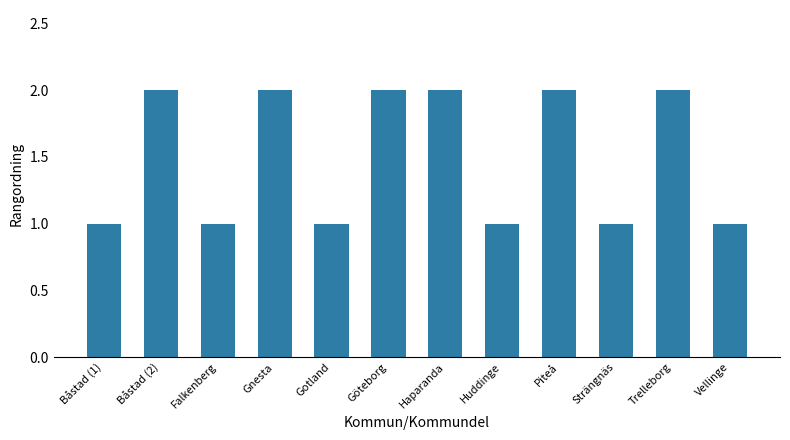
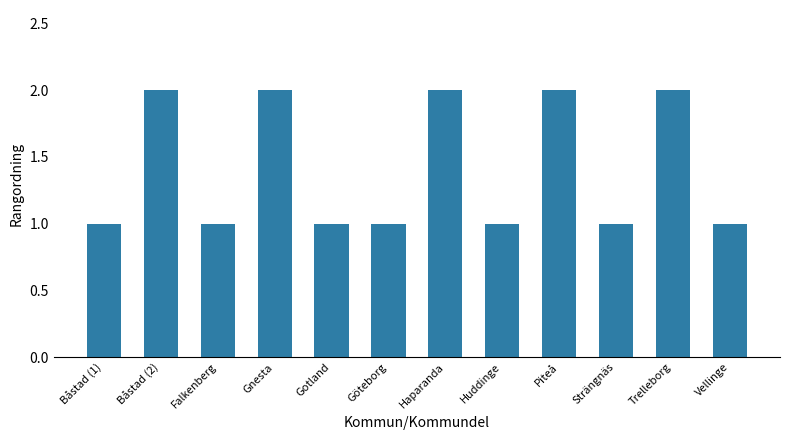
Göteborg: 2 -> 1
